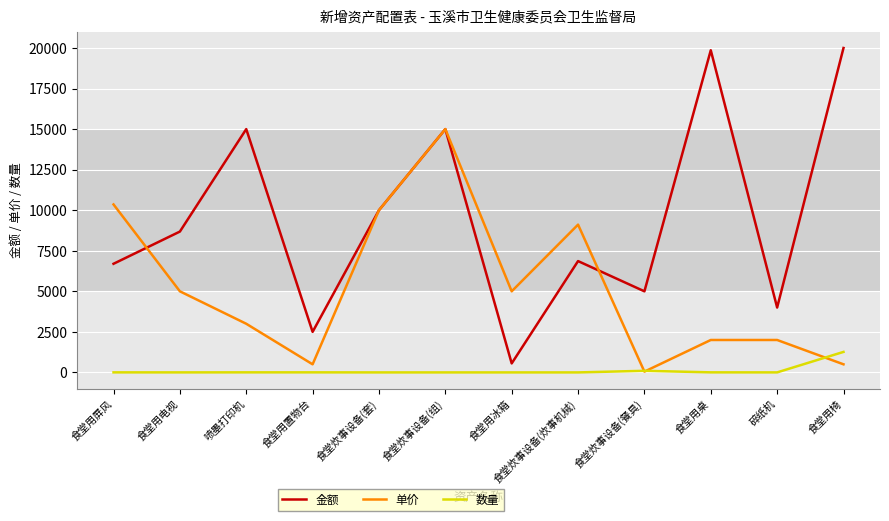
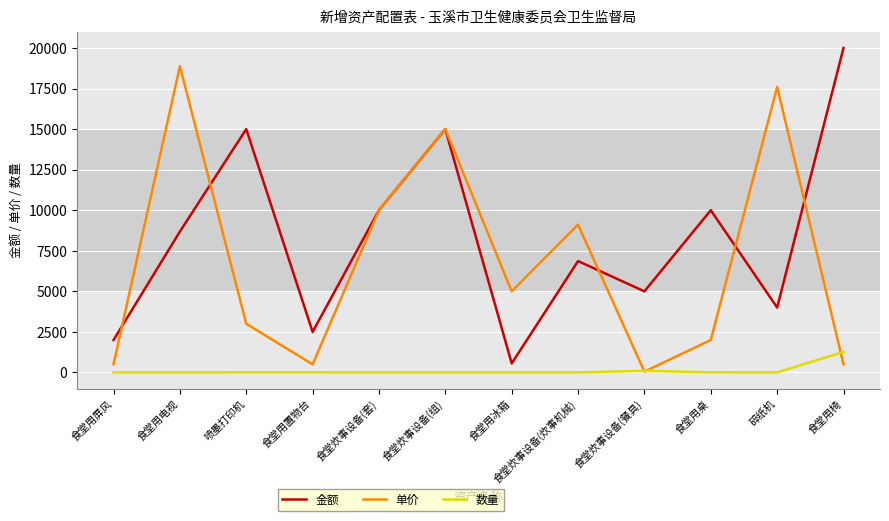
金额, 食堂用屏风: 6700 -> 2000
单价, 食堂用屏风: 10400 -> 500
单价, 食堂用电视: 5000 -> 18900
金额, 食堂用桌: 19900 -> 10000
单价, 碎纸机: 2000 -> 17600
